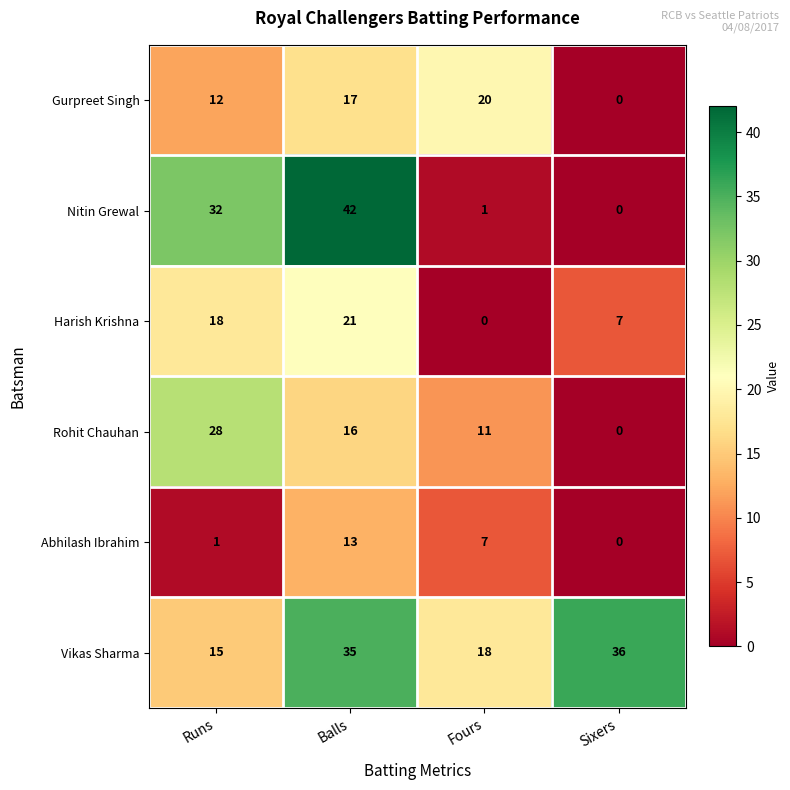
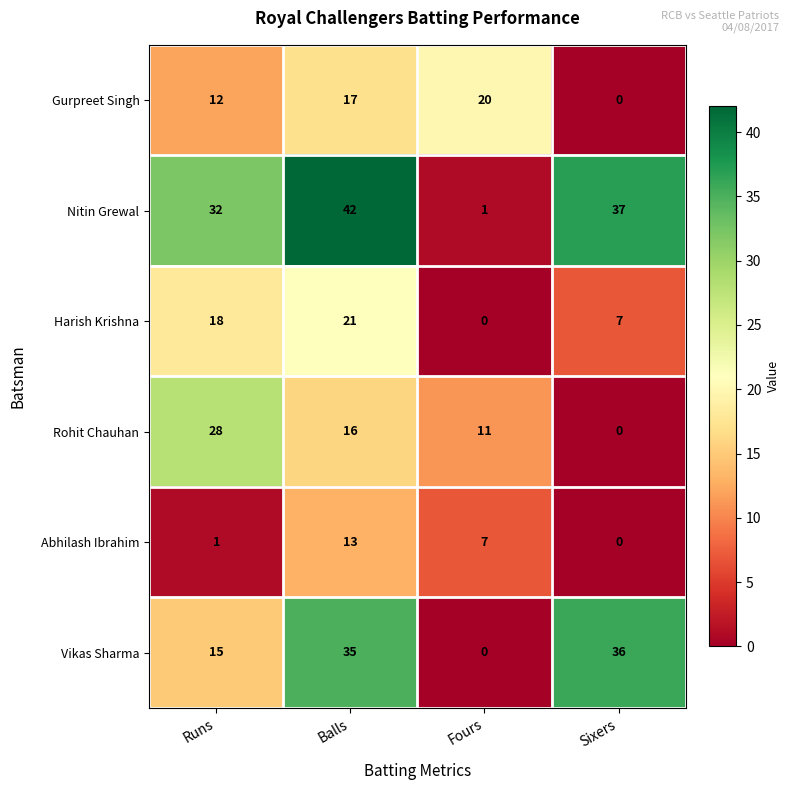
Nitin Grewal, Sixers: 0 -> 37
Vikas Sharma, Fours: 18 -> 0
